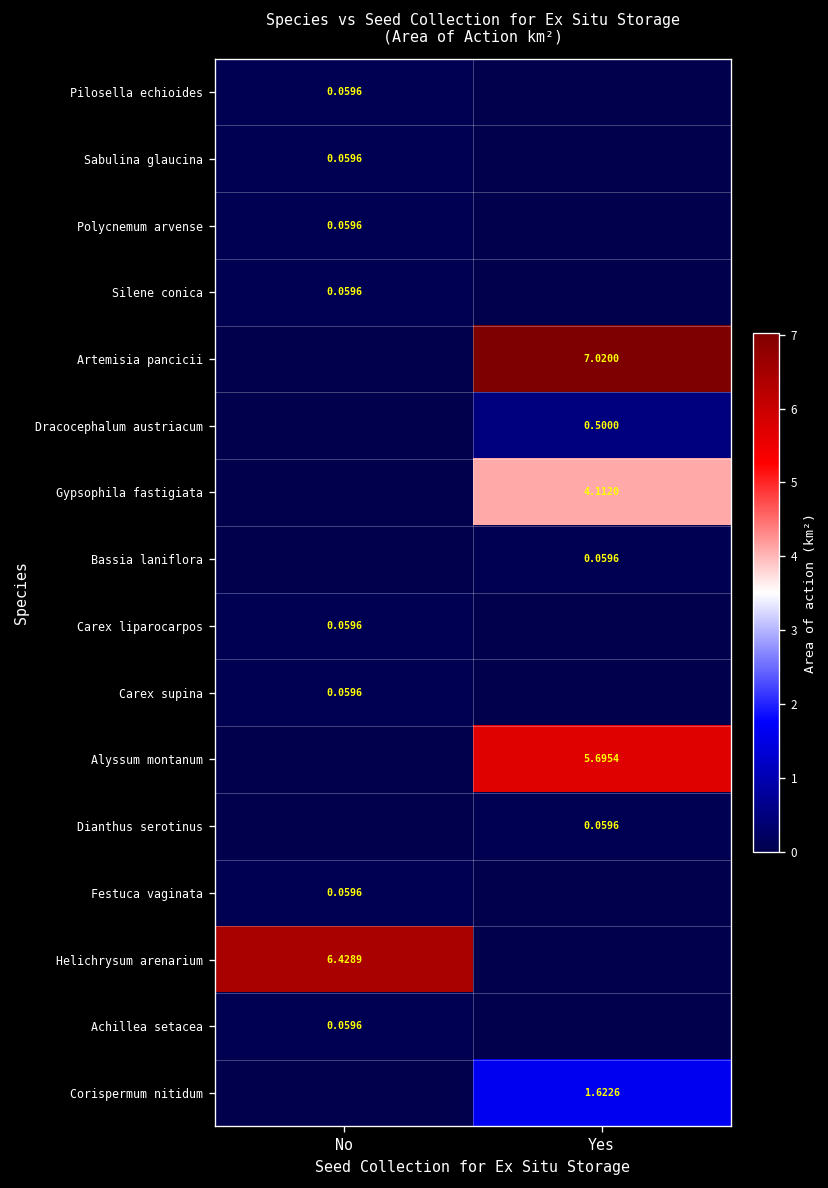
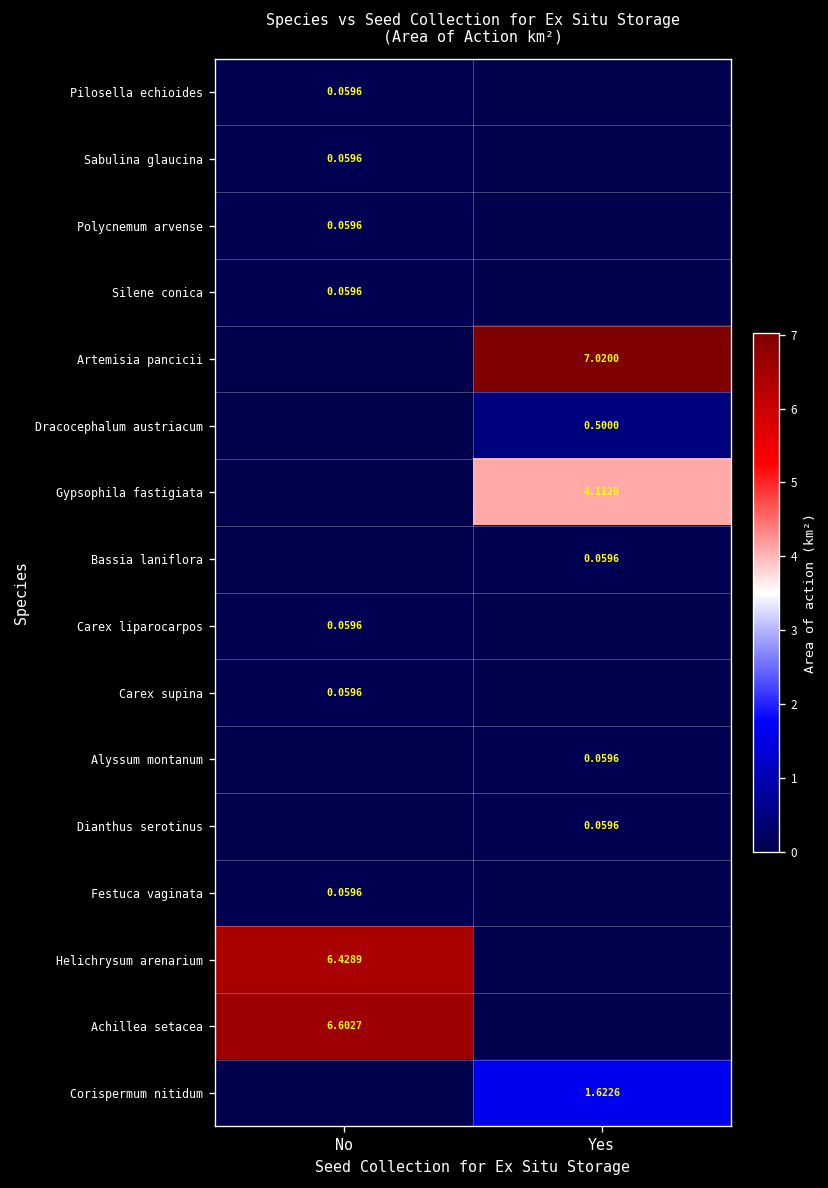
Alyssum montanum, Yes: 5.6954 -> 0.0596
Achillea setacea, No: 0.0596 -> 6.6027
